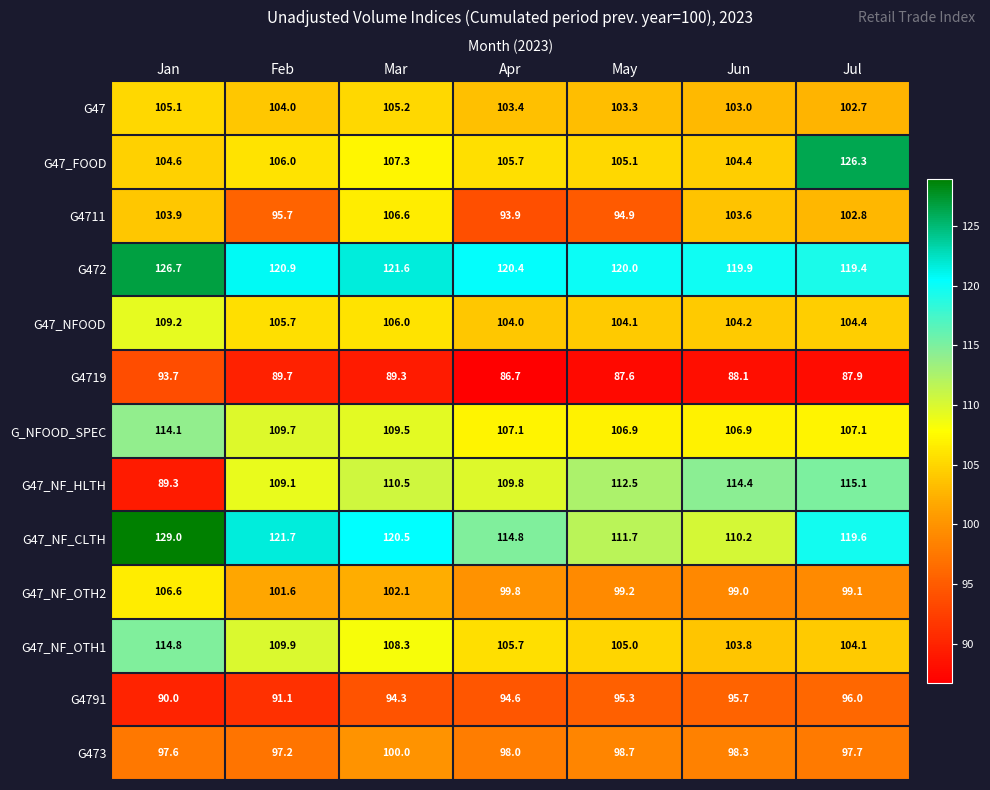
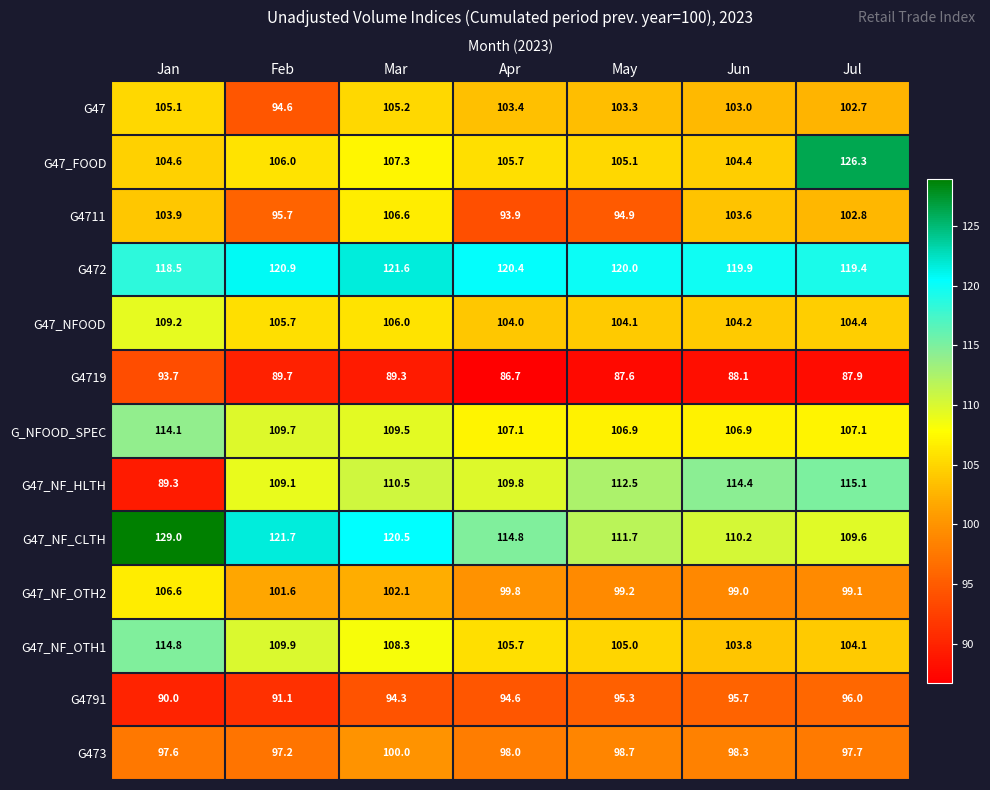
G47, Feb: 104.0 -> 94.6
G472, Jan: 126.7 -> 118.5
G47_NF_CLTH, Jul: 119.6 -> 109.6
